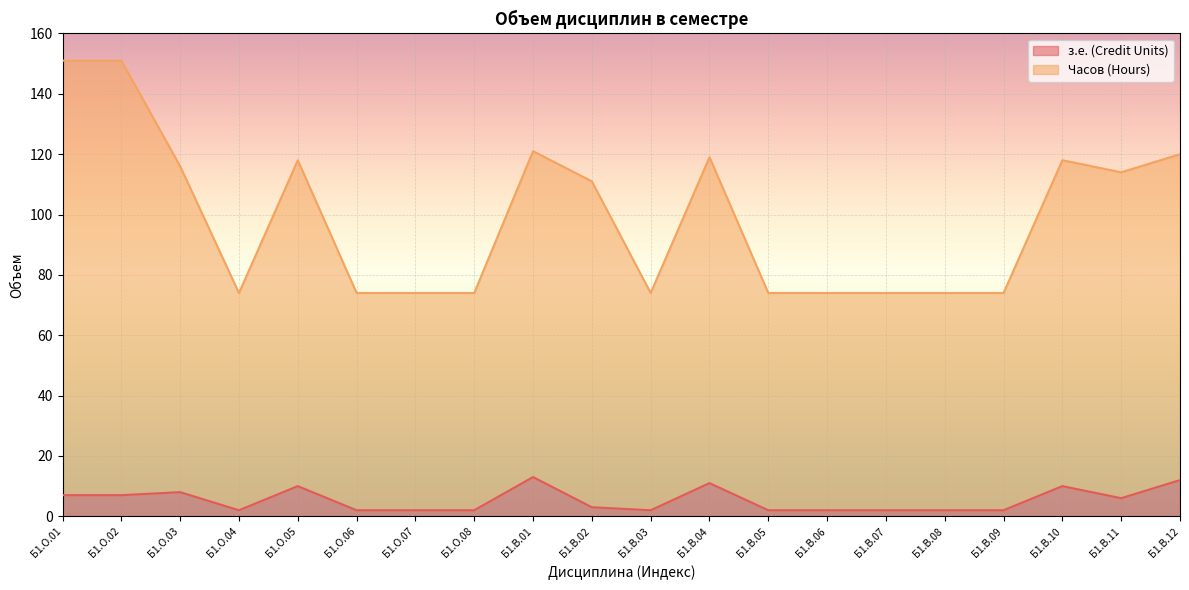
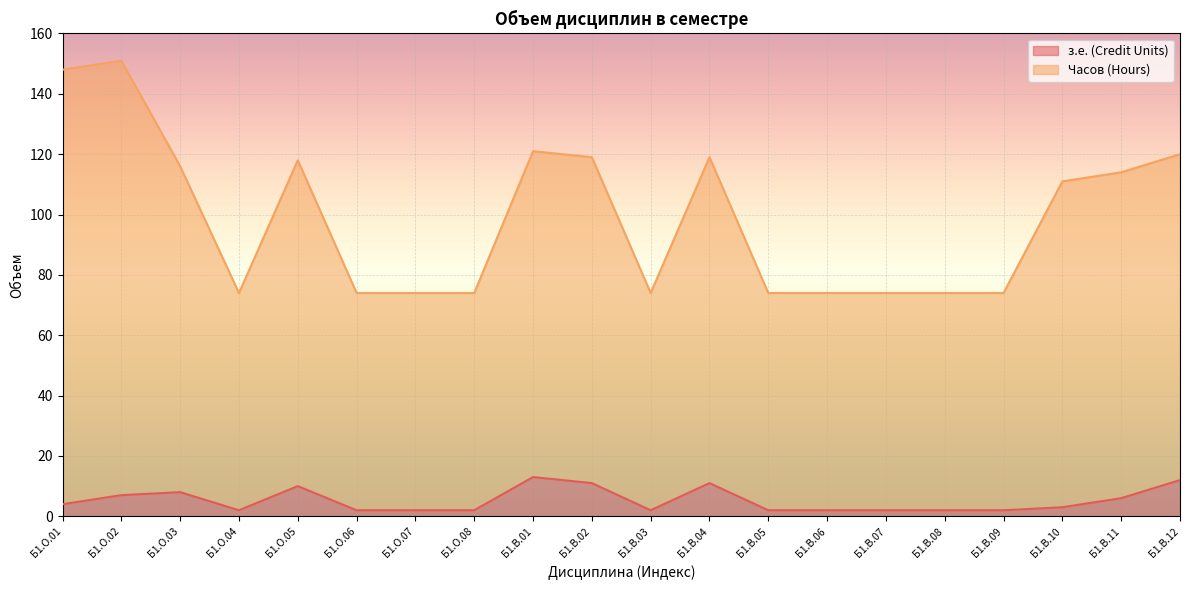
з.е. (Credit Units), Б1.О.01: 7 -> 4
з.е. (Credit Units), Б1.В.02: 3 -> 11
з.е. (Credit Units), Б1.В.10: 10 -> 3
